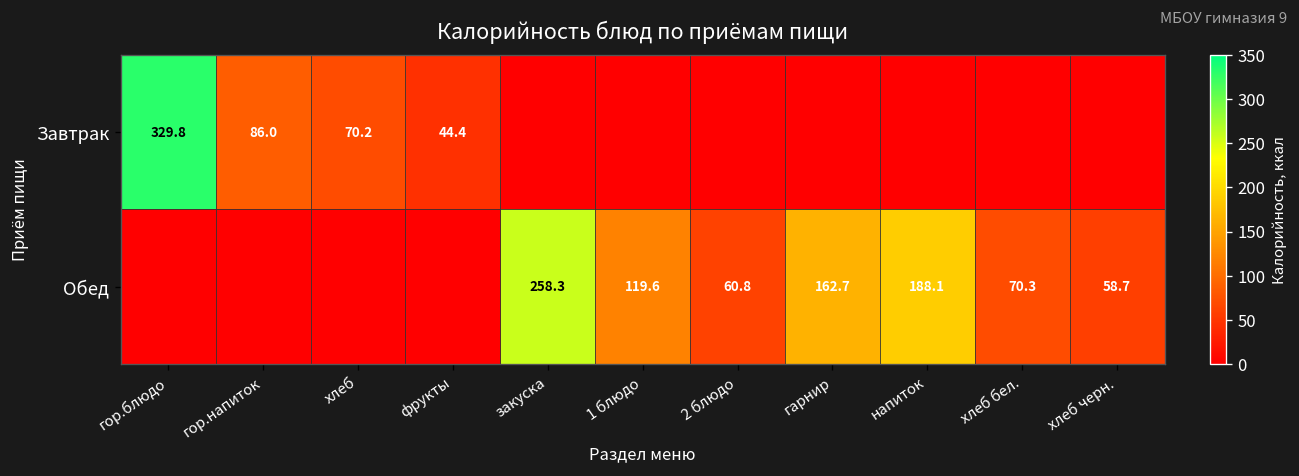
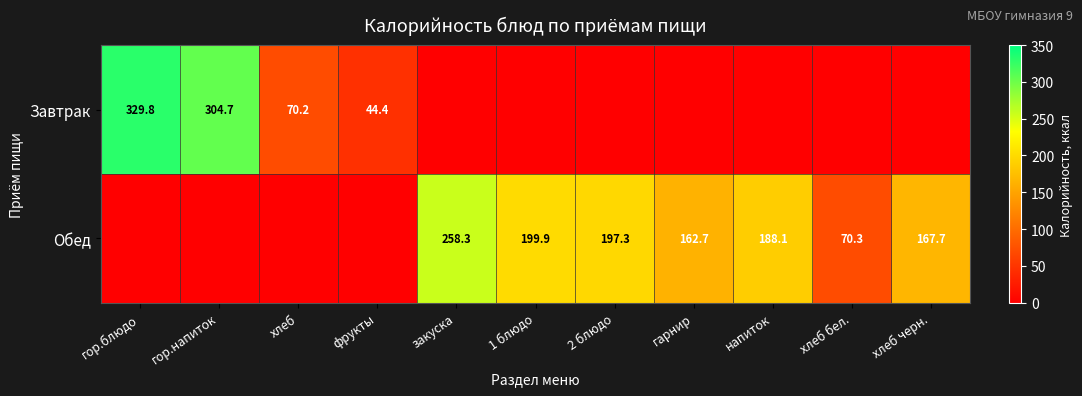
Завтрак, гор.напиток: 86.0 -> 304.7
Обед, 1 блюдо: 119.6 -> 199.9
Обед, 2 блюдо: 60.8 -> 197.3
Обед, хлеб черн.: 58.7 -> 167.7
